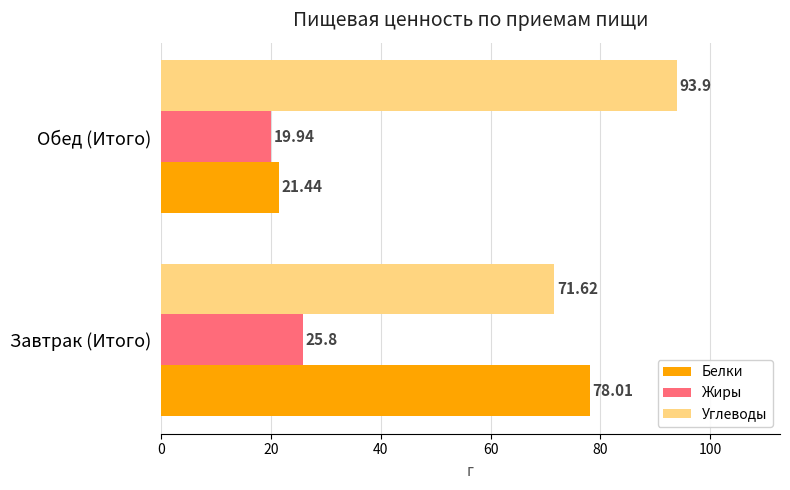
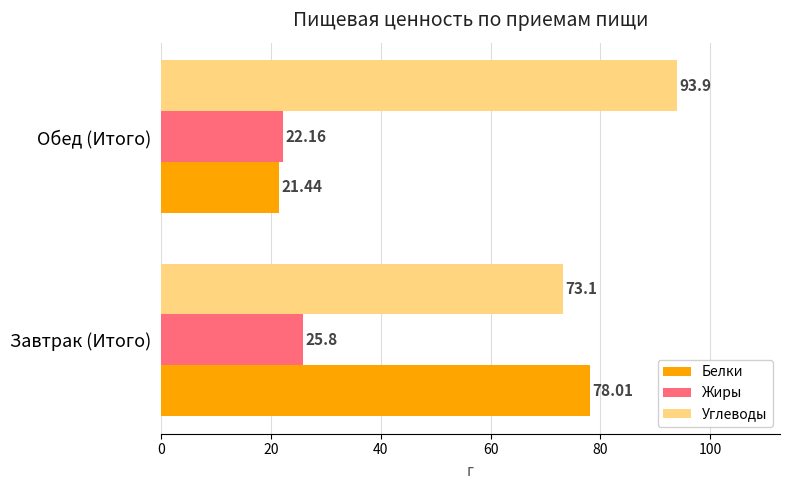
Жиры, Обед (Итого): 19.94 -> 22.16
Углеводы, Завтрак (Итого): 71.62 -> 73.1
